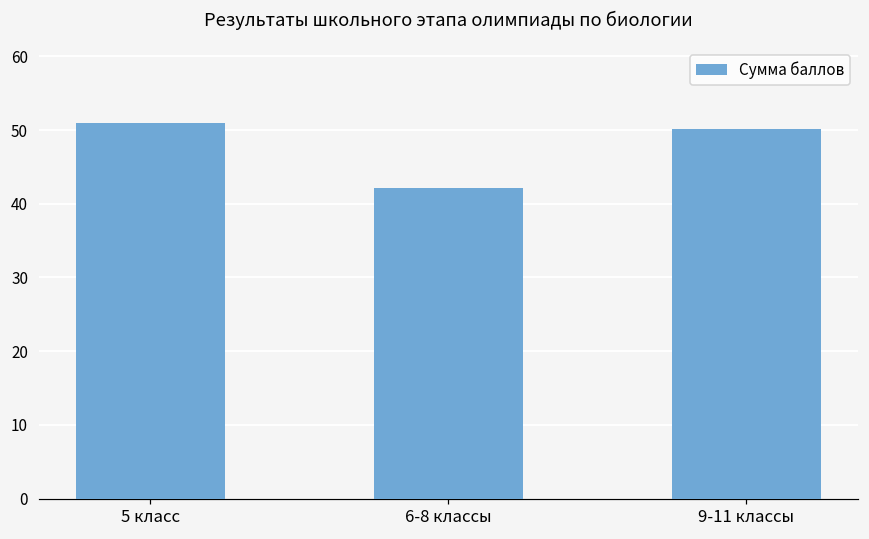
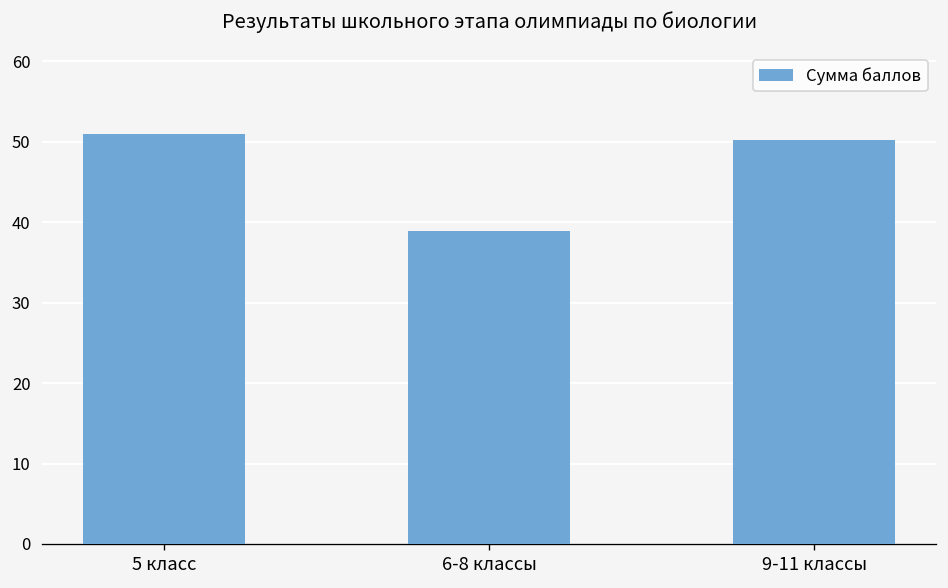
6-8 классы: 42 -> 39
